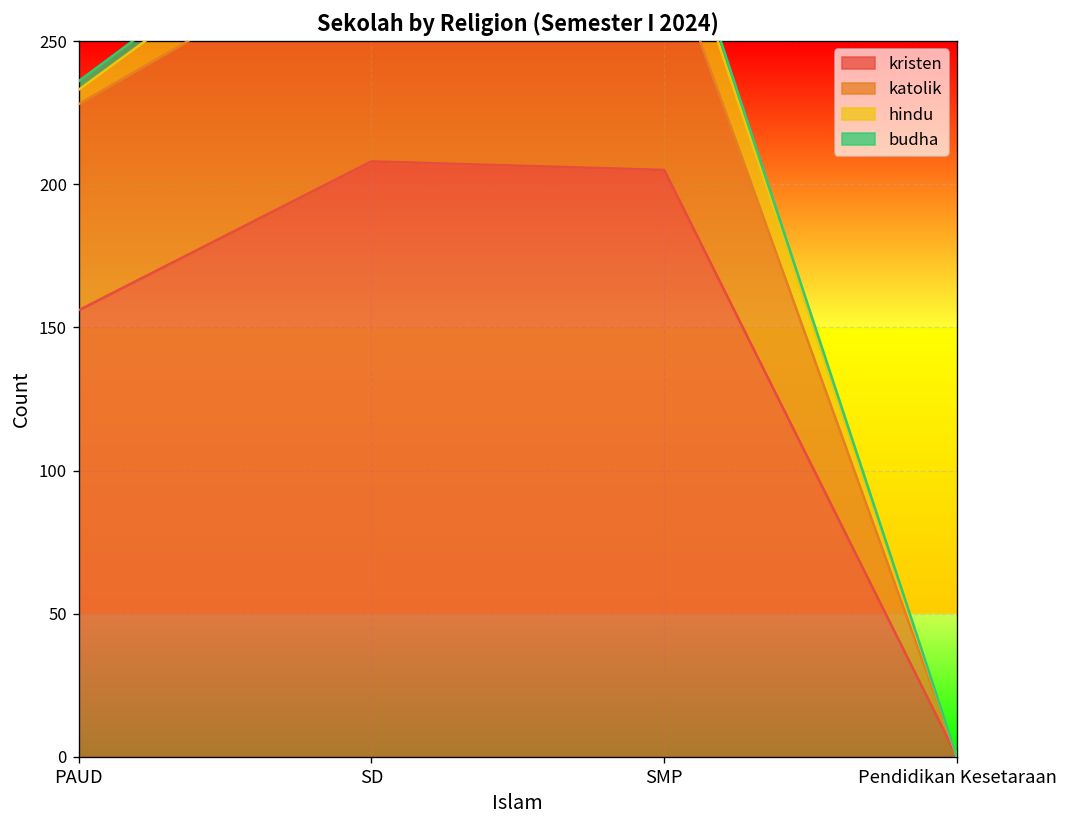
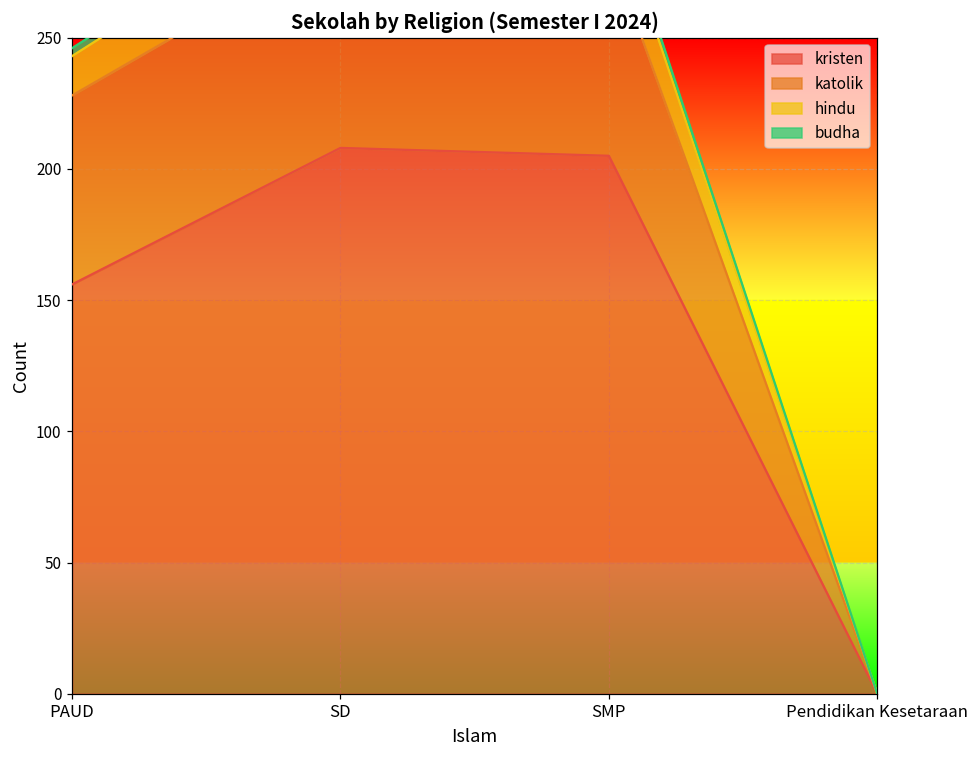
hindu, PAUD: 5 -> 15
